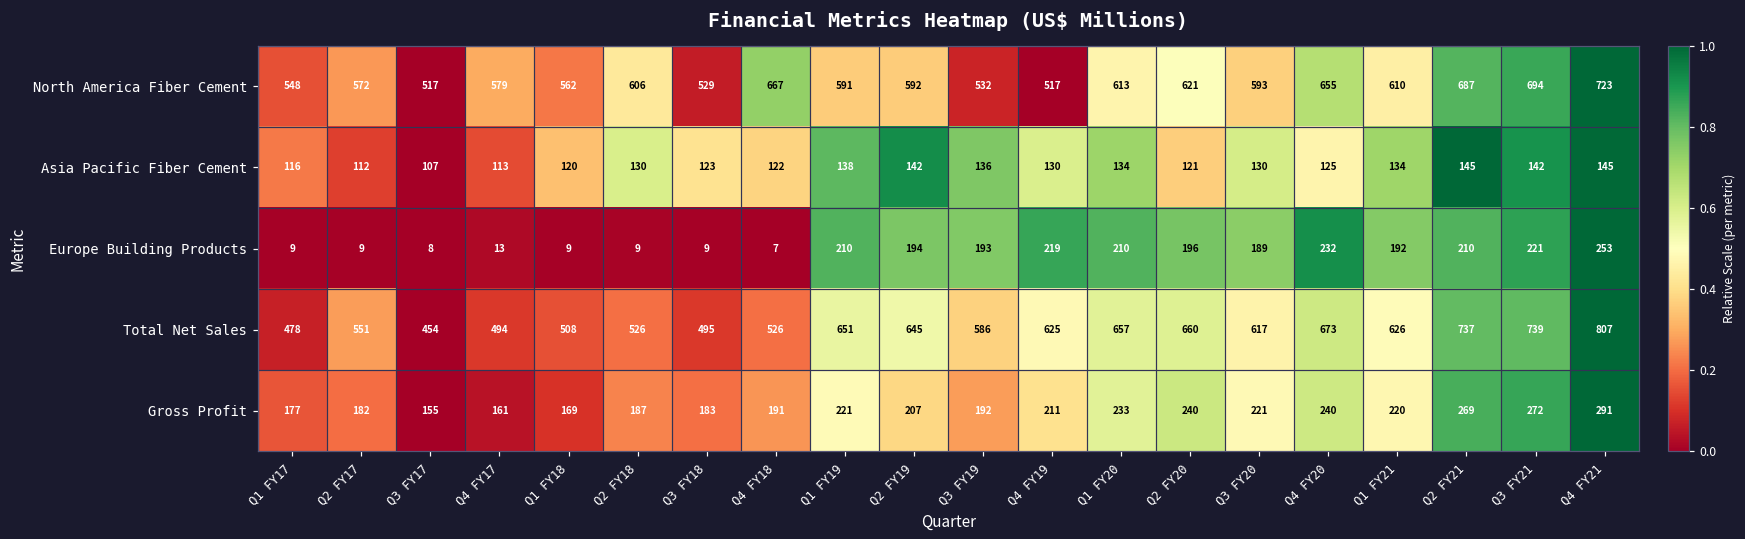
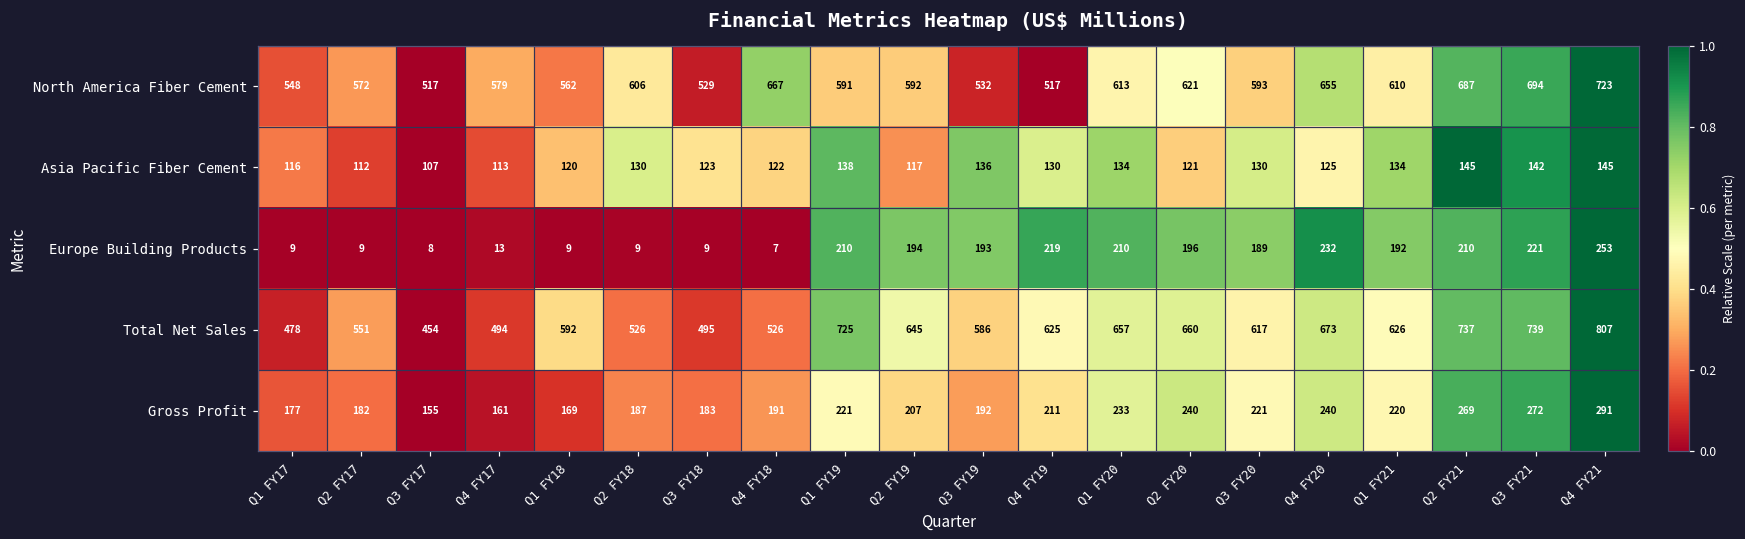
Asia Pacific Fiber Cement, Q2 FY19: 142 -> 117
Total Net Sales, Q1 FY18: 508 -> 592
Total Net Sales, Q1 FY19: 651 -> 725
